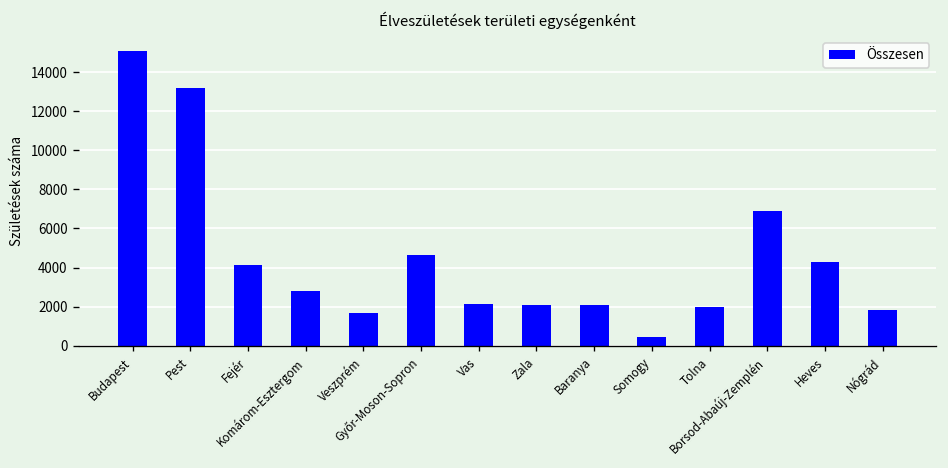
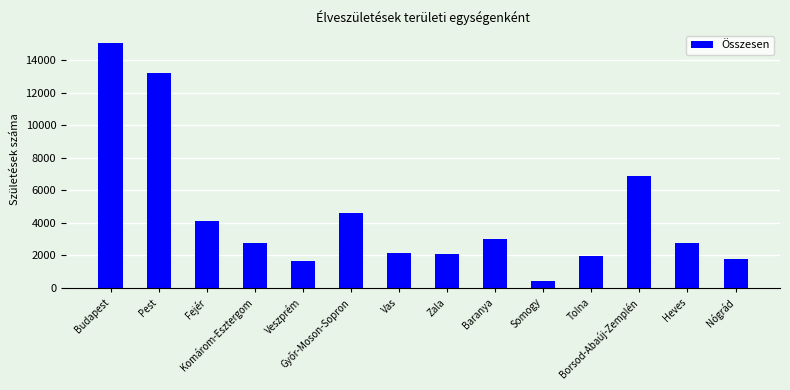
Baranya: 2100 -> 3000
Heves: 4300 -> 2800
